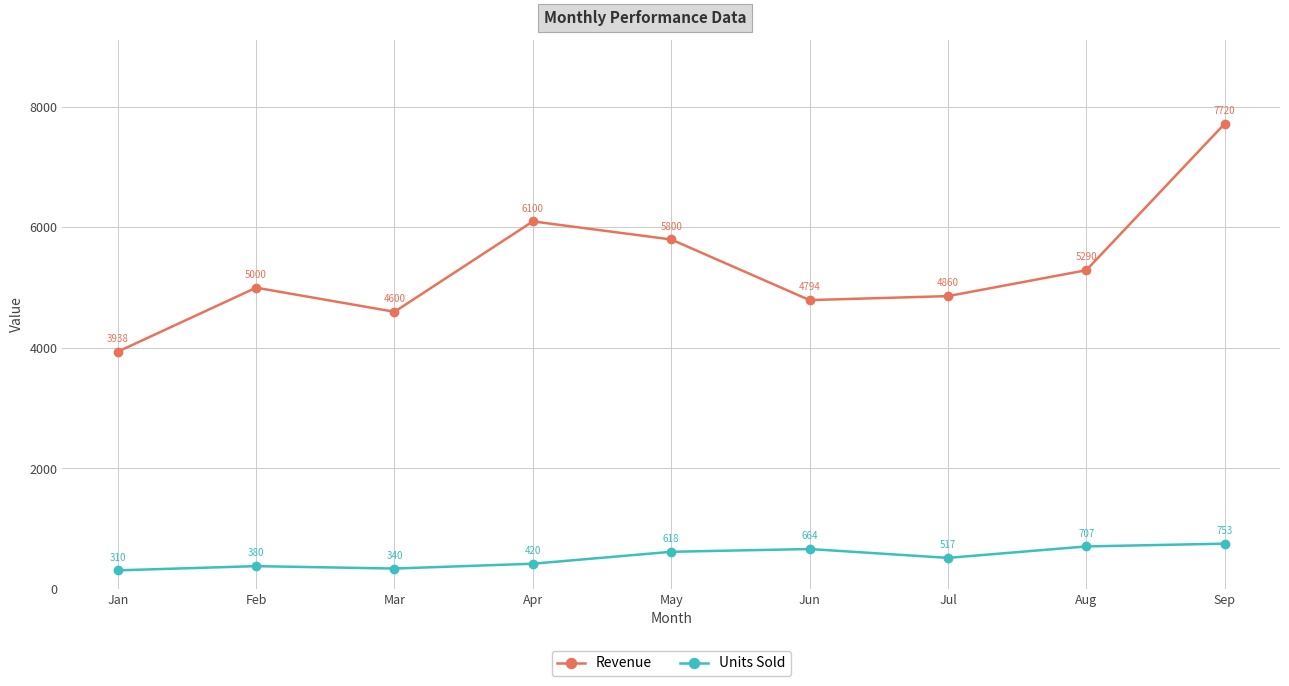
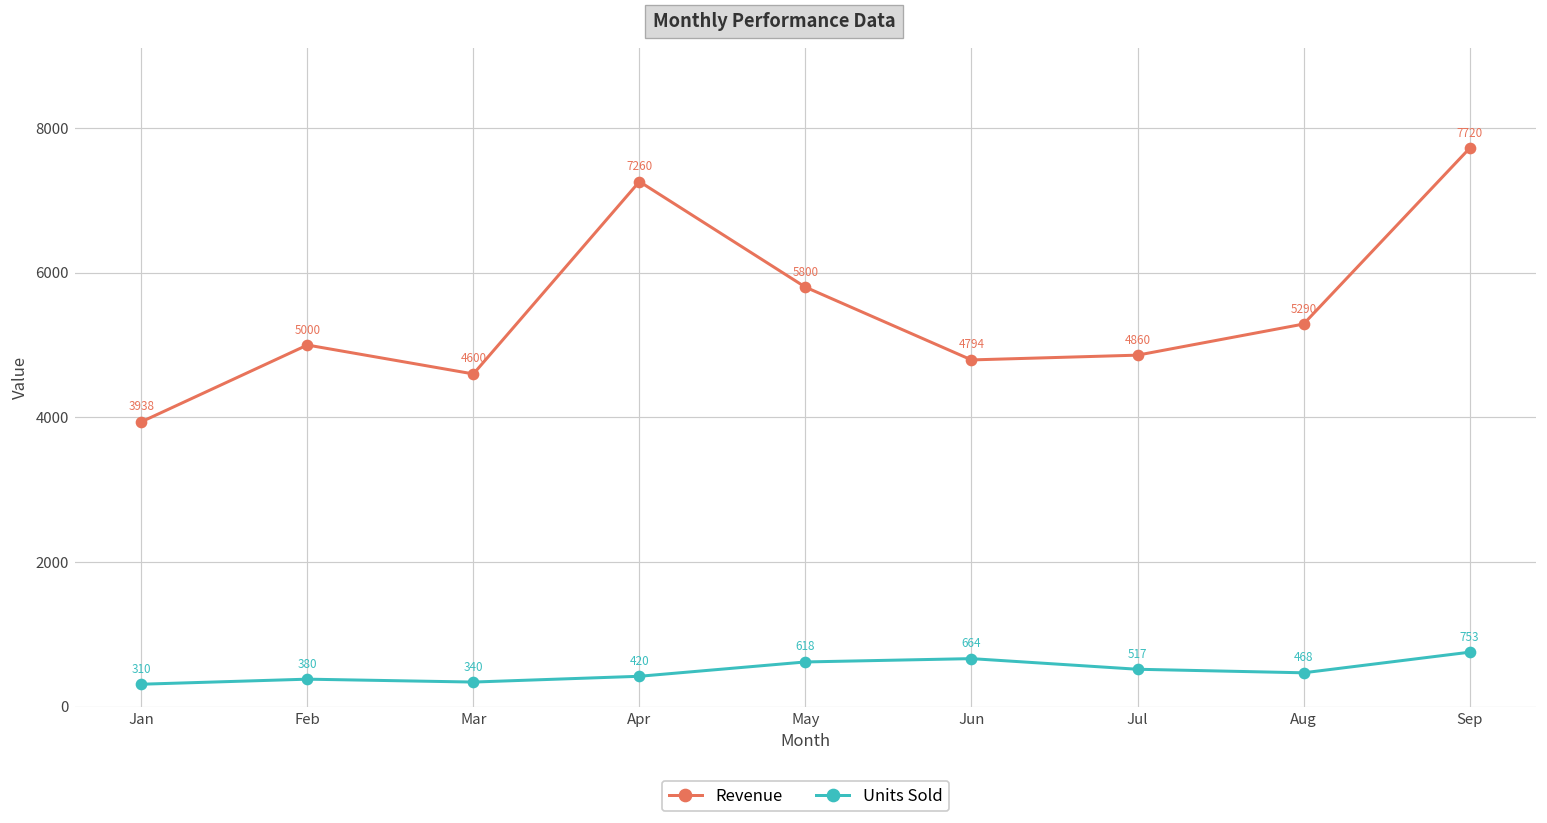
Revenue, Apr: 6100 -> 7260
Units Sold, Aug: 707 -> 468
